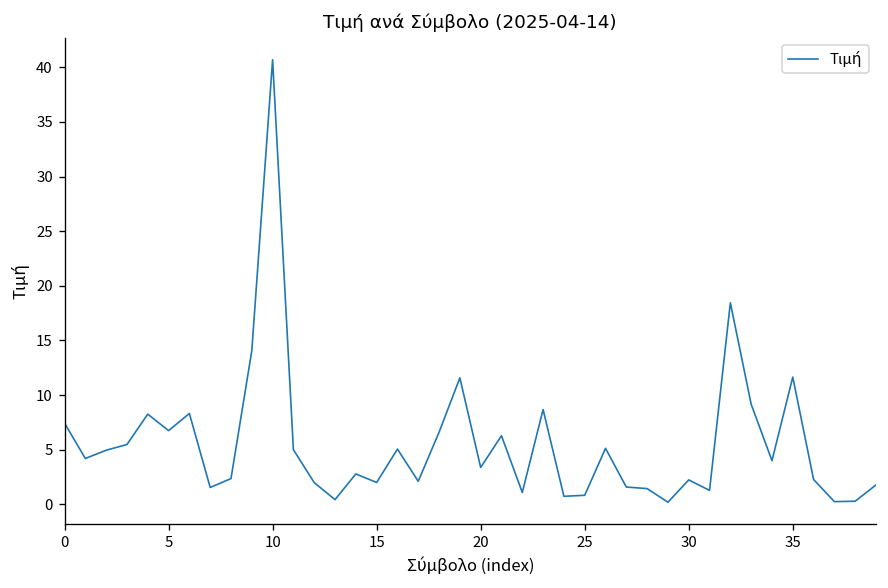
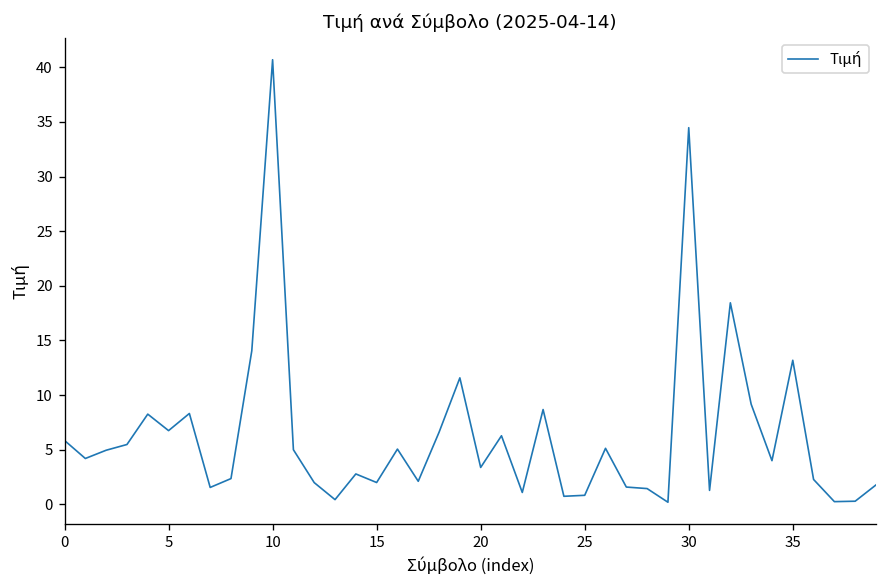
0: 7 -> 6
30: 2 -> 34
35: 12 -> 13
